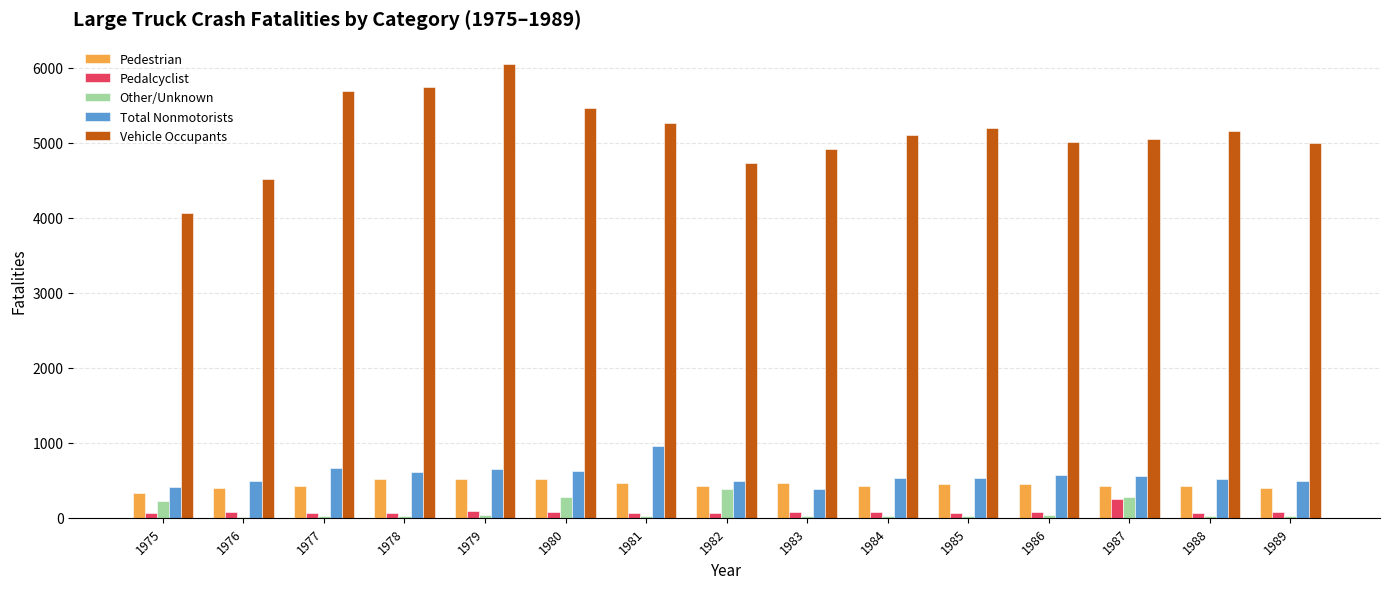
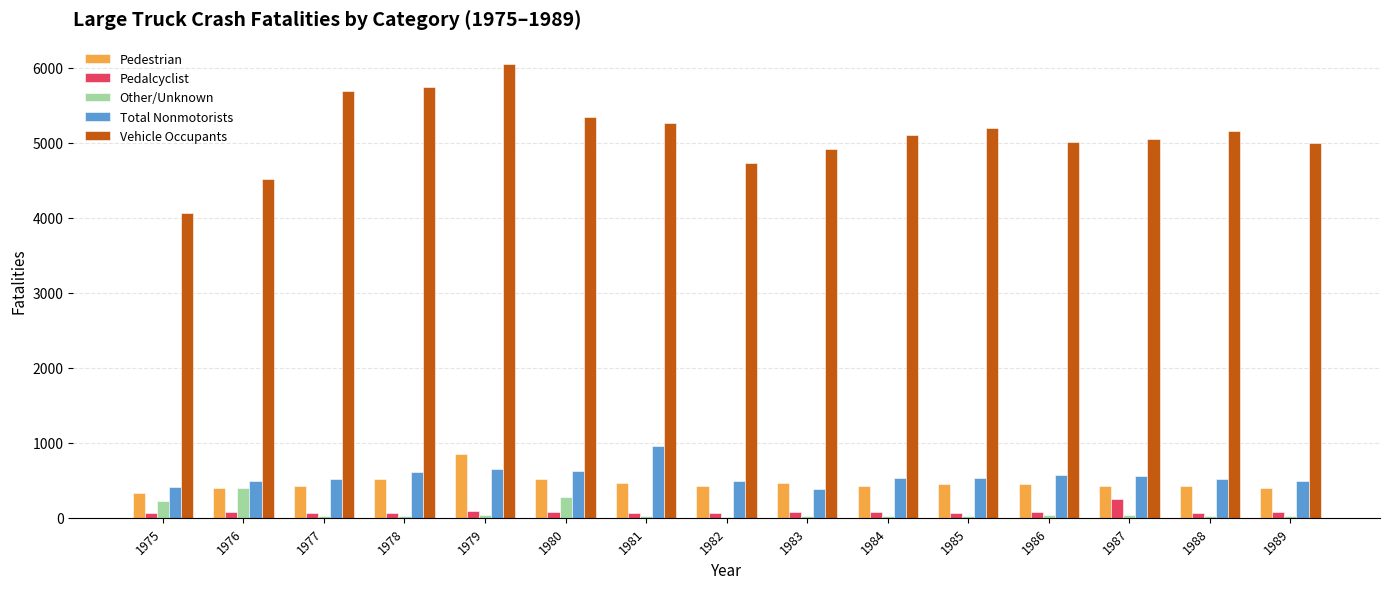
Other/Unknown, 1976: 0 -> 400
Total Nonmotorists, 1977: 700 -> 500
Pedestrian, 1979: 500 -> 900
Vehicle Occupants, 1980: 5500 -> 5300
Other/Unknown, 1982: 400 -> 0
Other/Unknown, 1987: 300 -> 0
